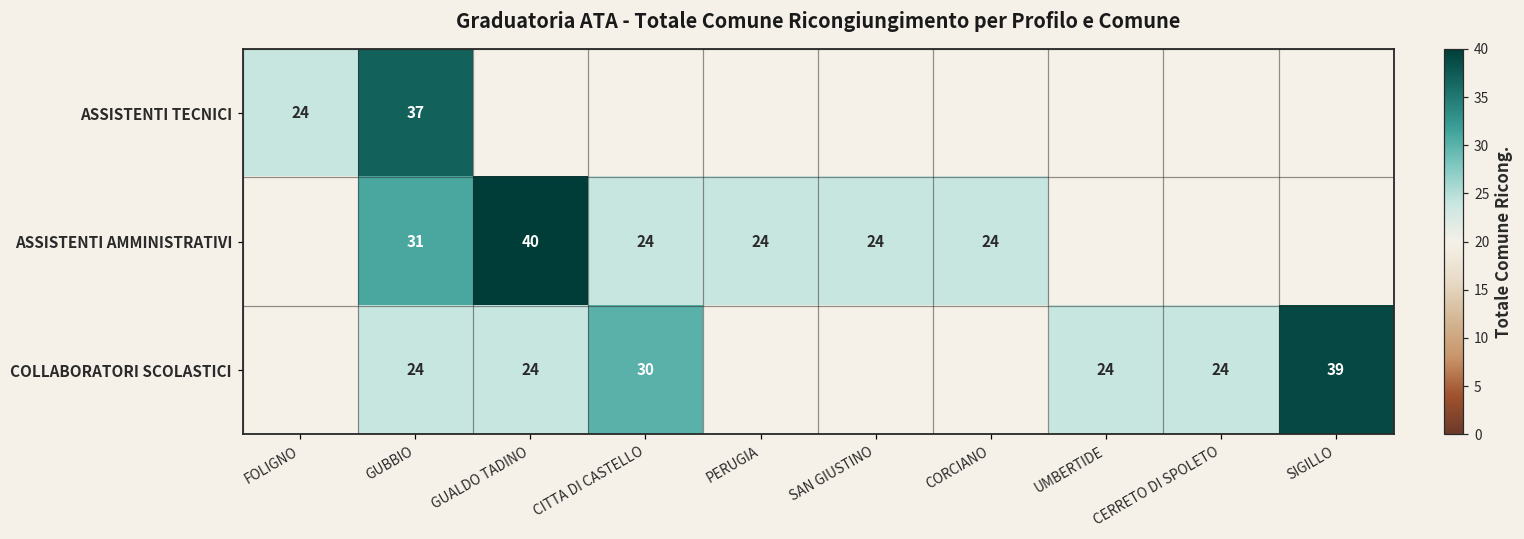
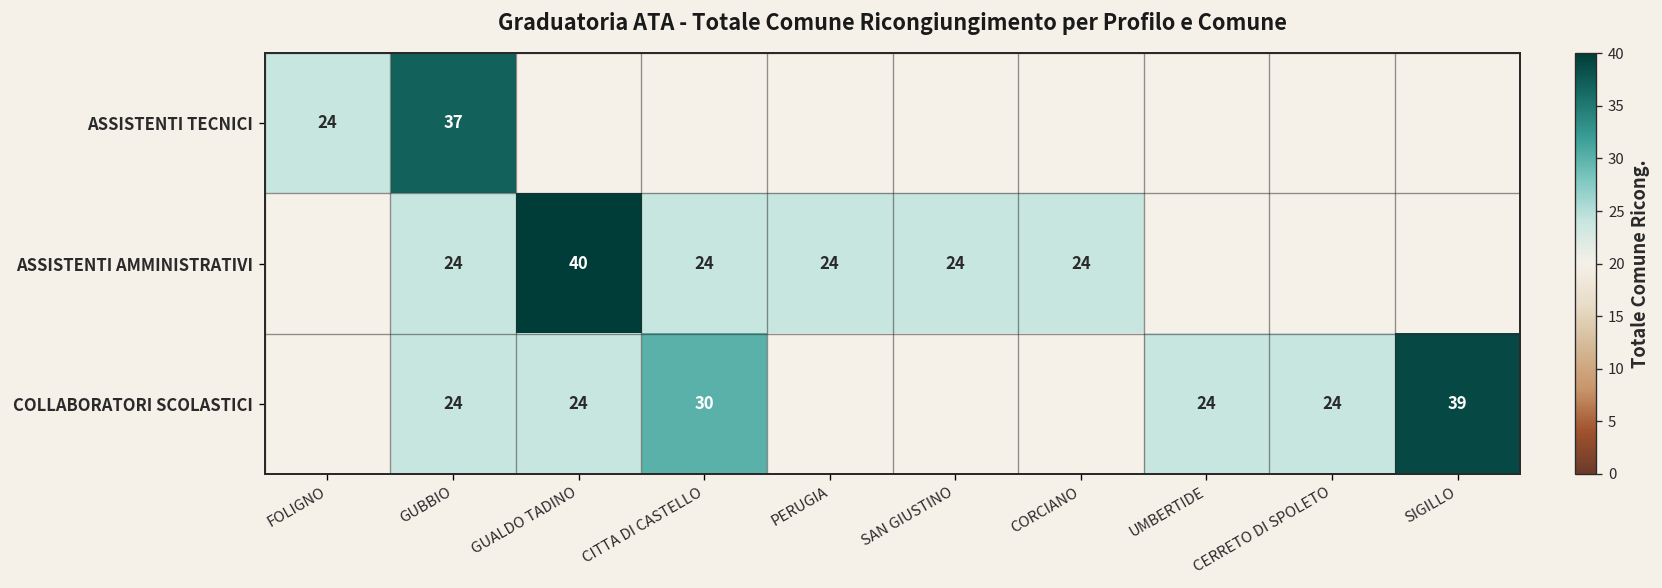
ASSISTENTI AMMINISTRATIVI, GUBBIO: 31 -> 24
